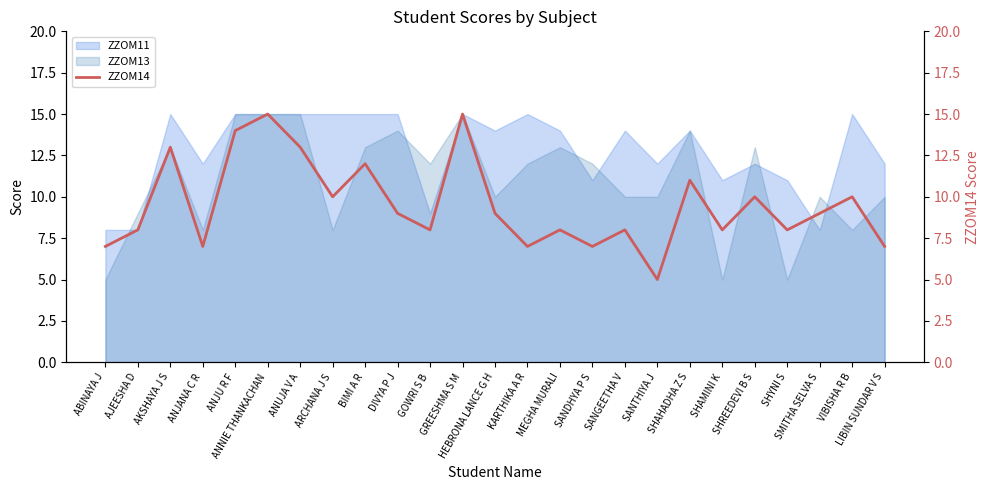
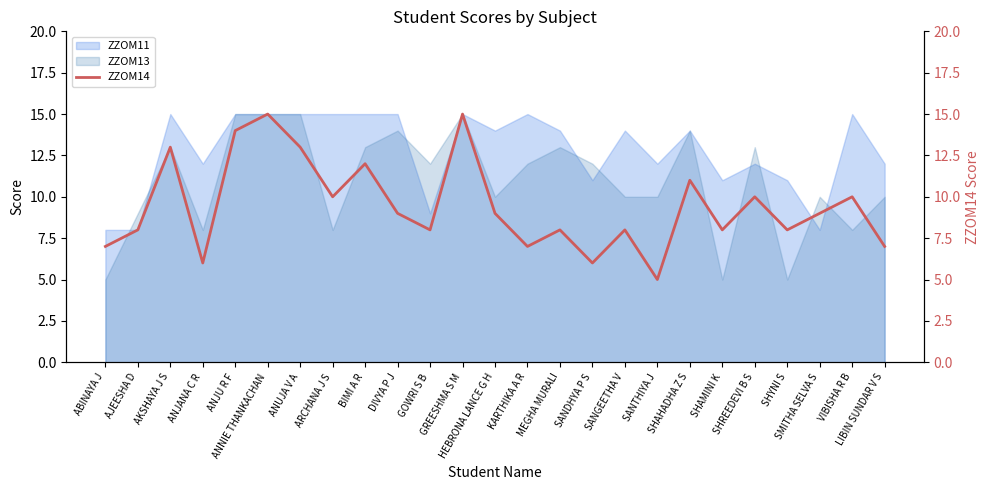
ZZOM14, ANJANA C R: 7 -> 6
ZZOM14, SANDHYA P S: 7 -> 6
